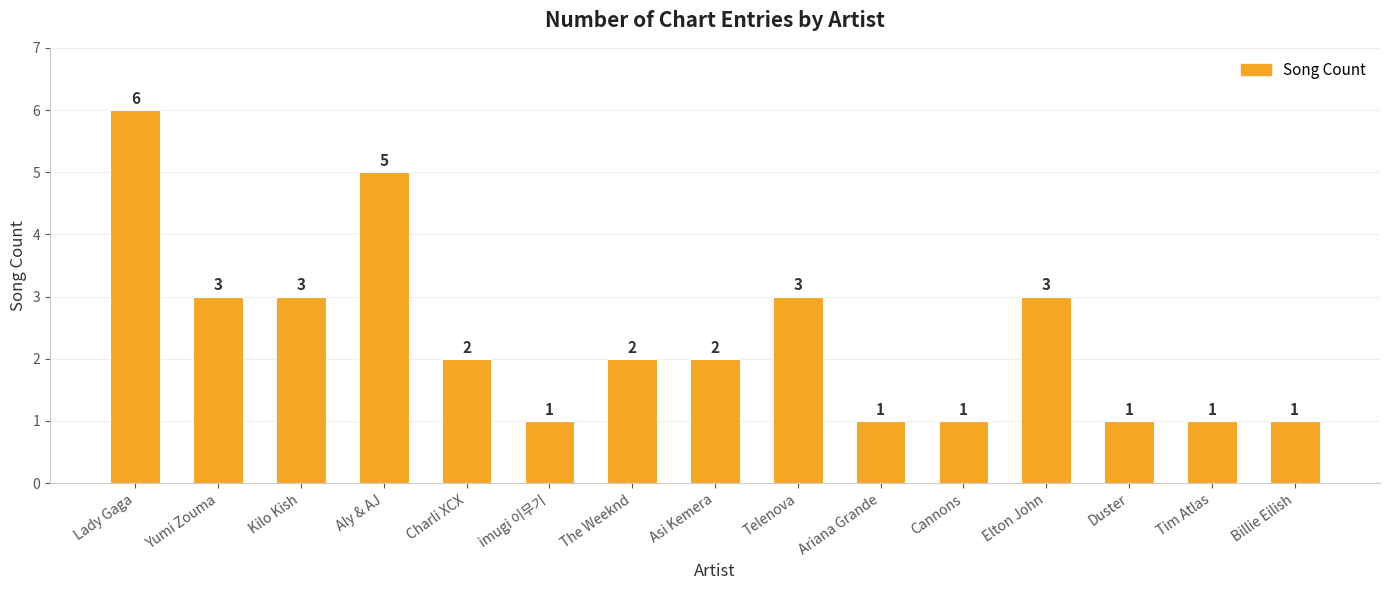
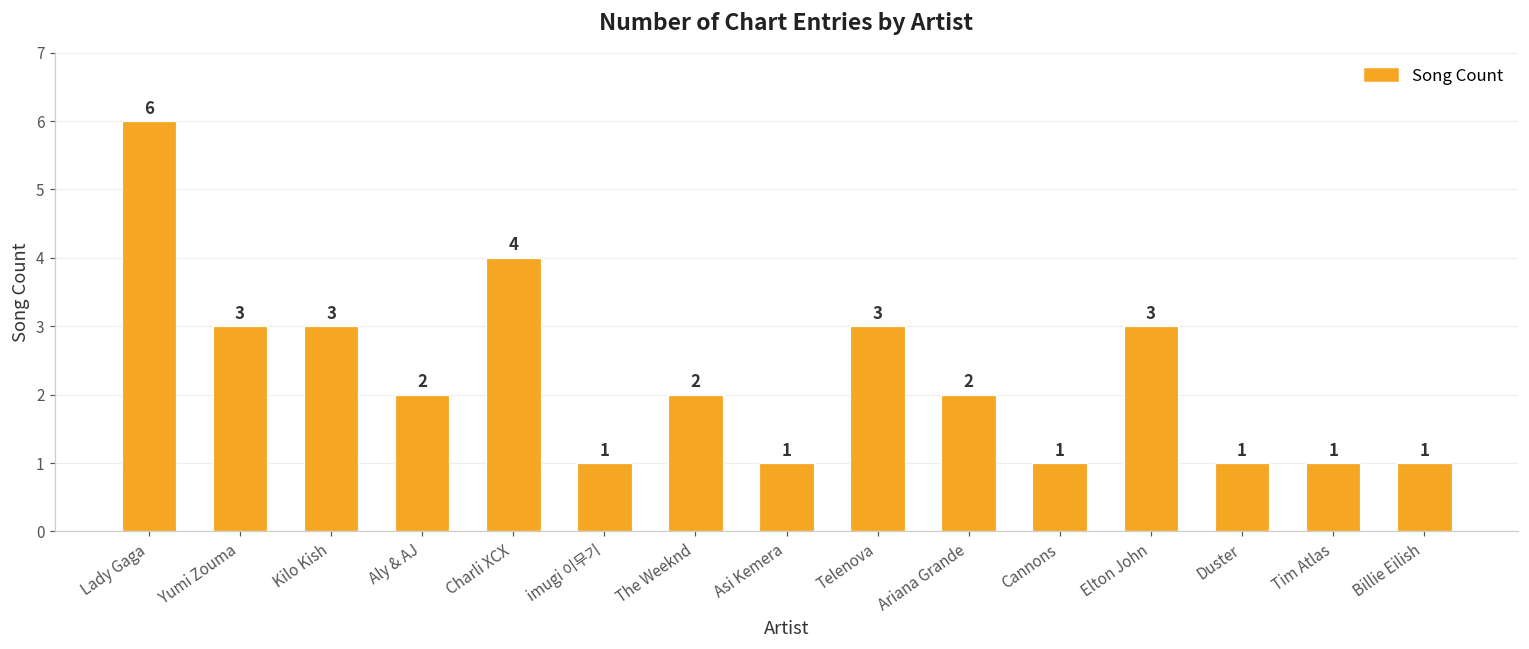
Aly & AJ: 5 -> 2
Charli XCX: 2 -> 4
Asi Kemera: 2 -> 1
Ariana Grande: 1 -> 2
